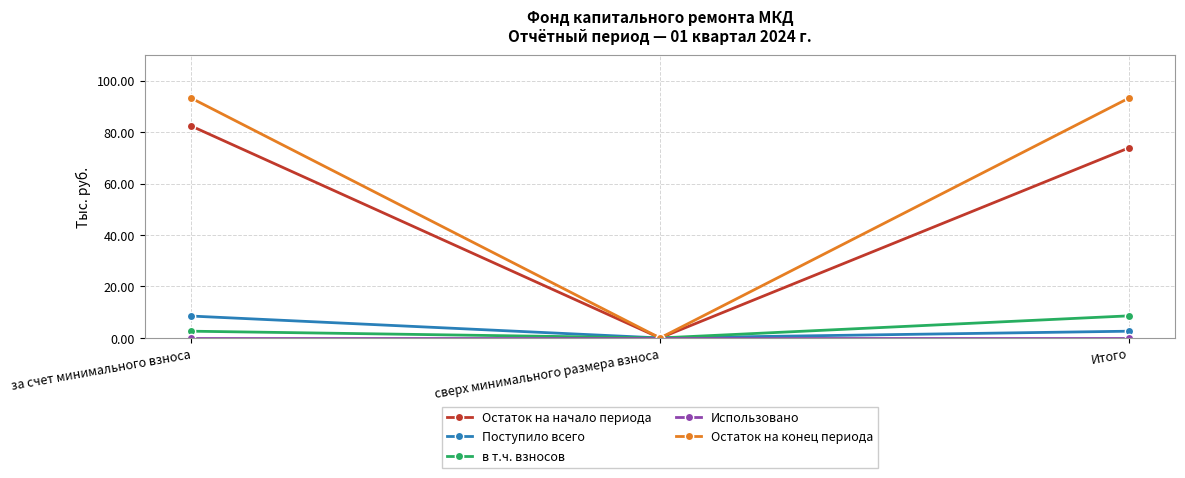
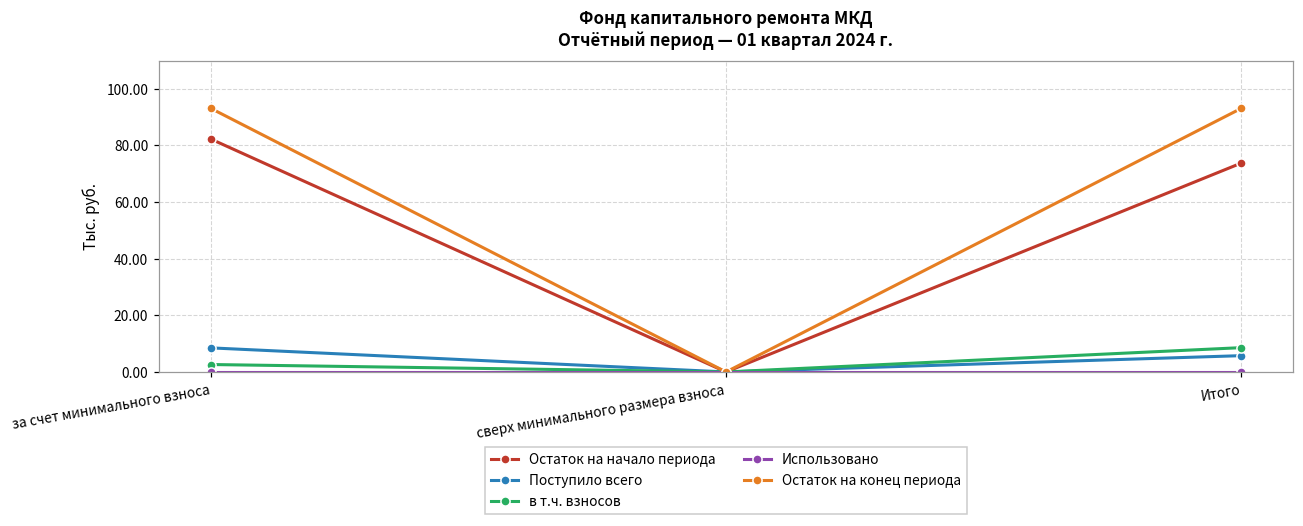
Поступило всего, Итого: 3 -> 6
